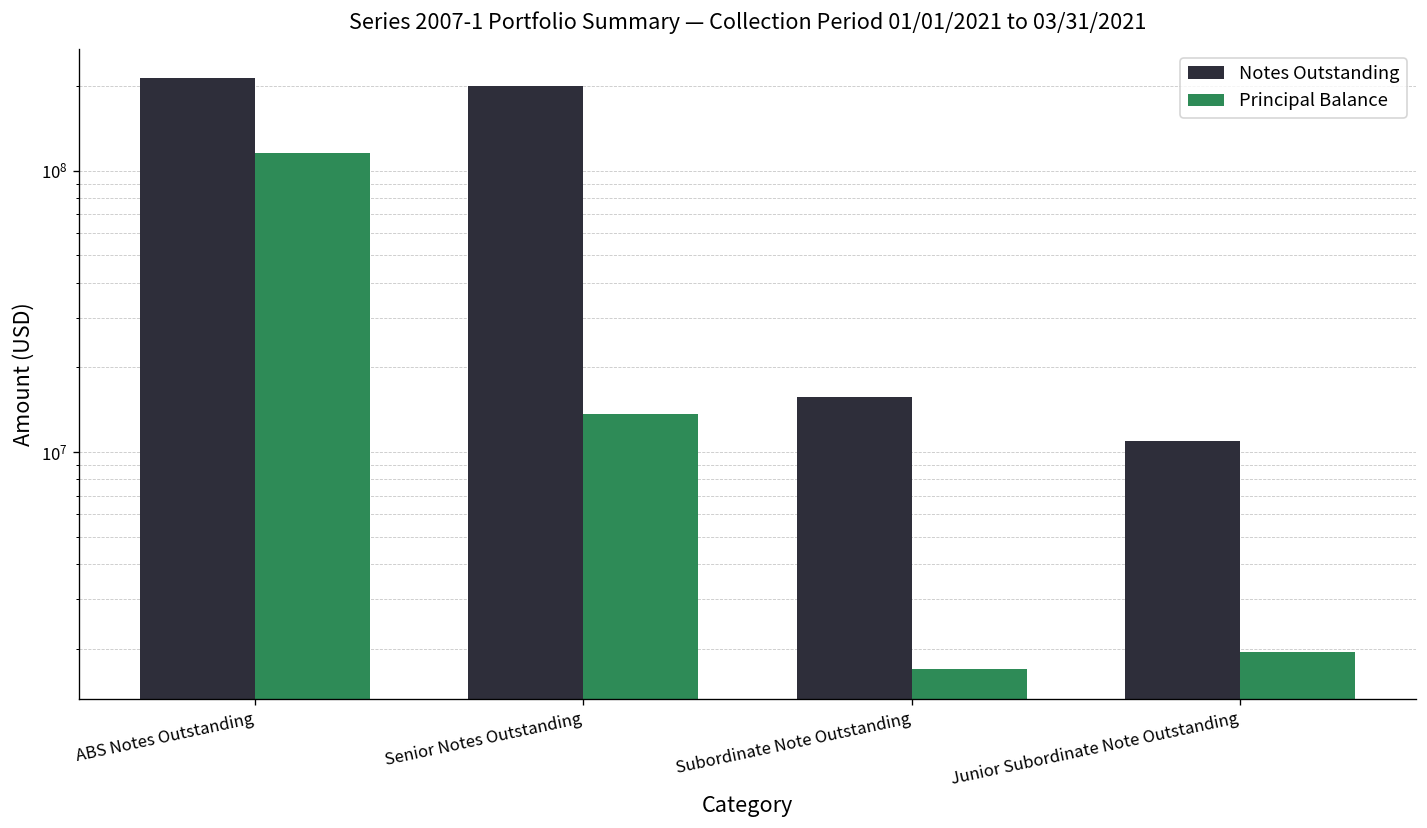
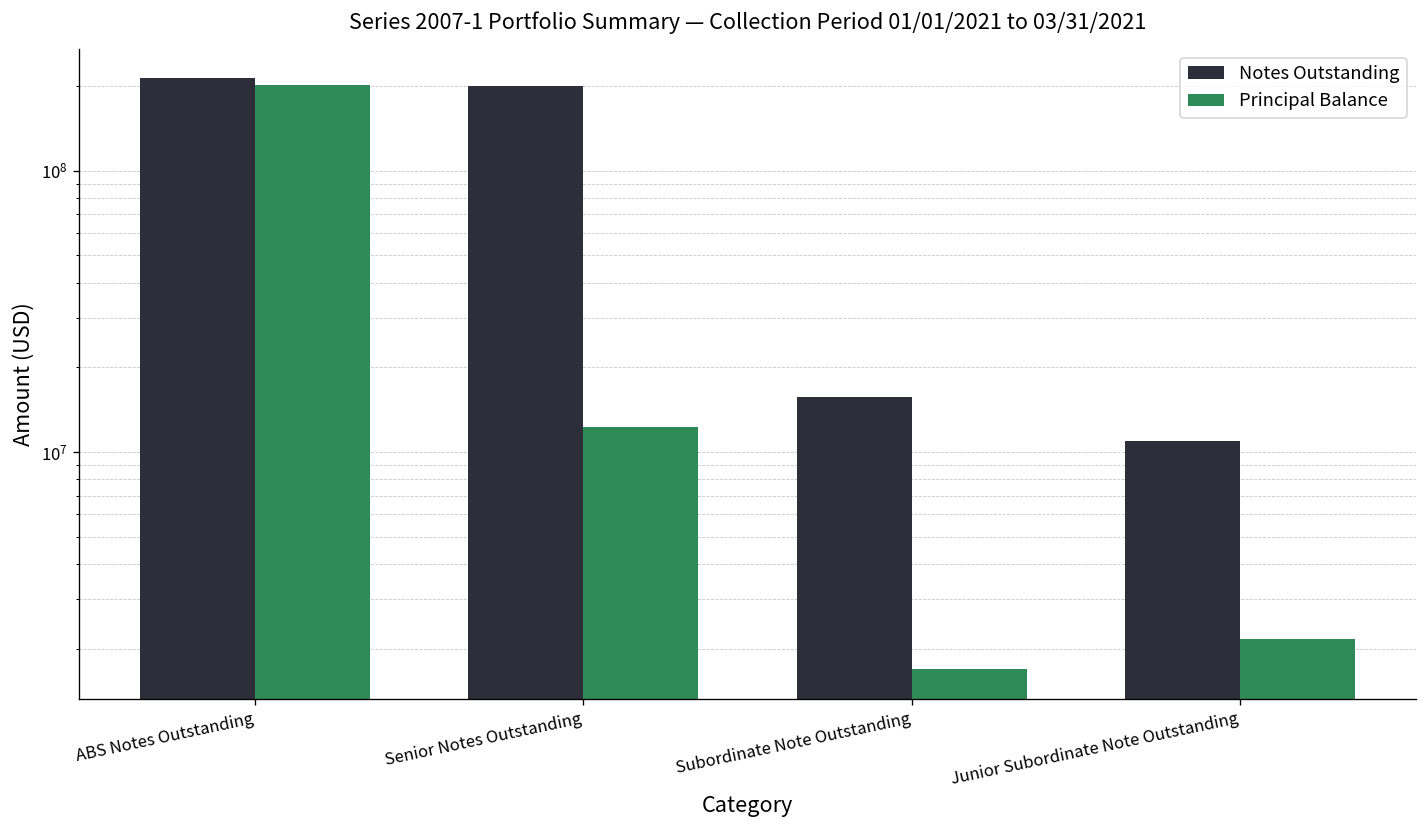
Principal Balance, ABS Notes Outstanding: 120000000 -> 200000000
Principal Balance, Senior Notes Outstanding: 14000000 -> 12000000
Principal Balance, Junior Subordinate Note Outstanding: 1900000 -> 2200000
